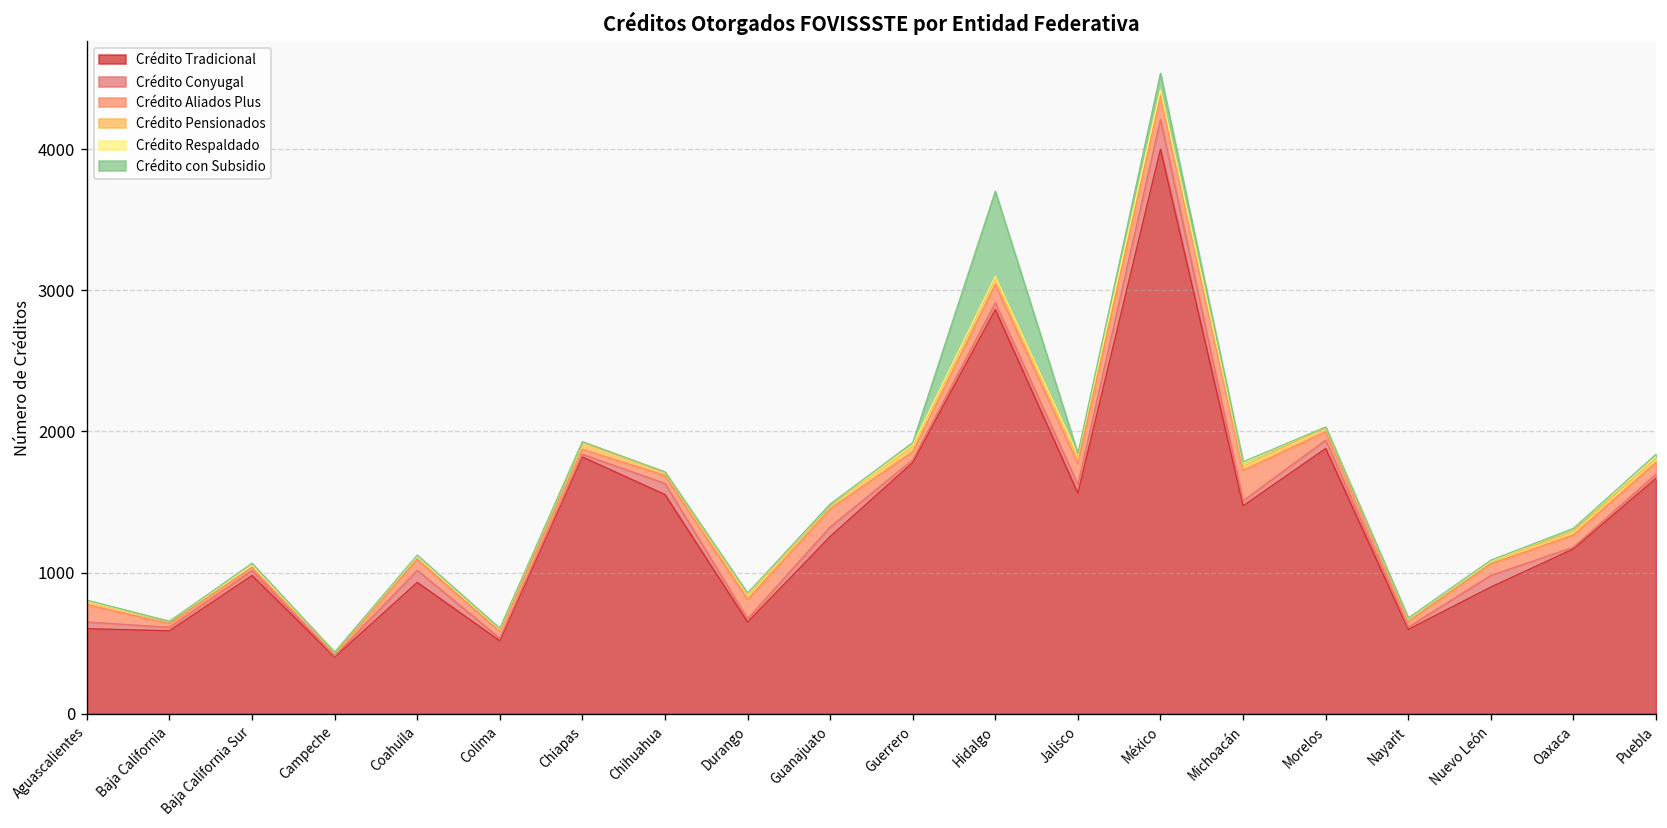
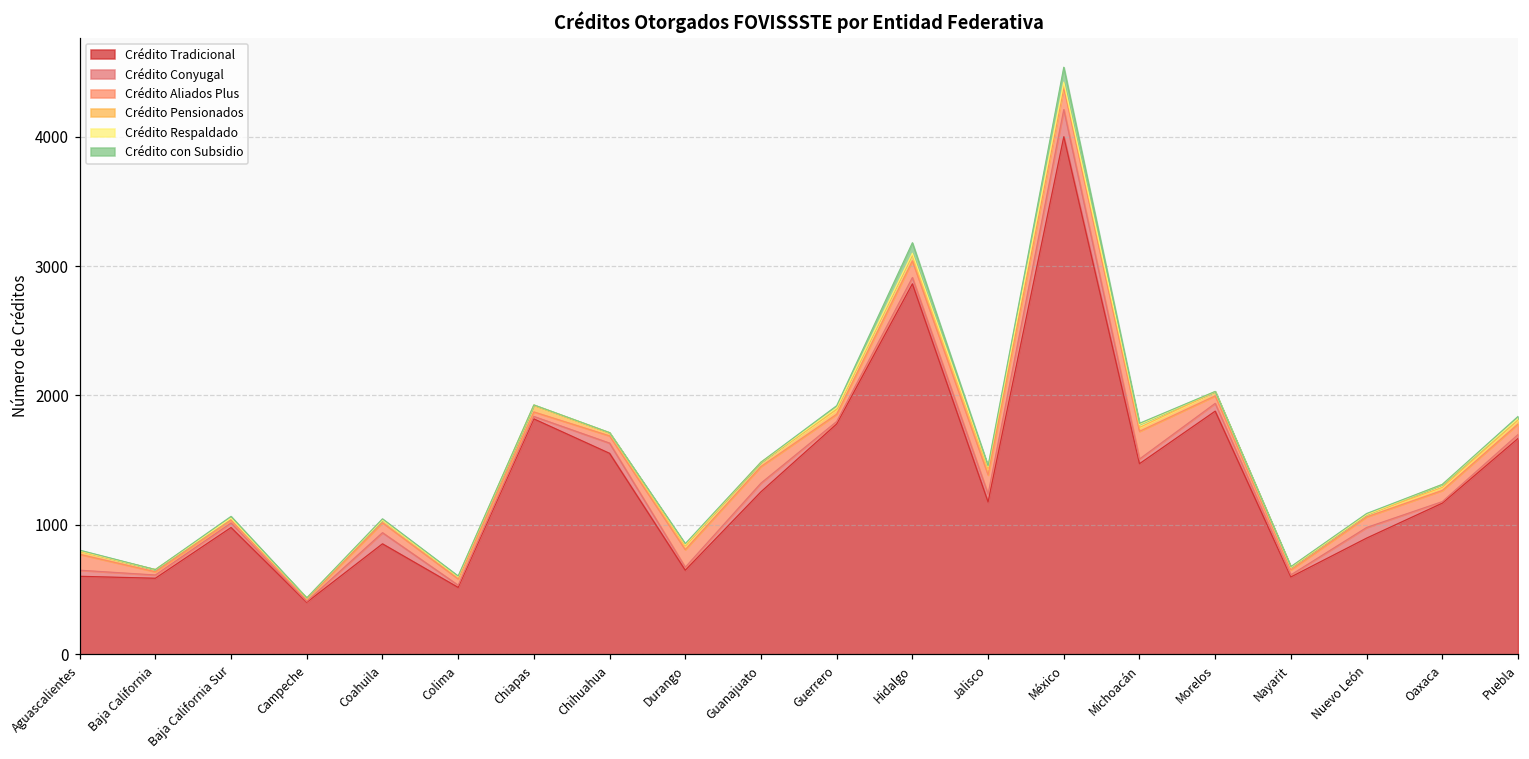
Crédito Tradicional, Coahuila: 930 -> 850
Crédito con Subsidio, Hidalgo: 600 -> 80
Crédito Tradicional, Jalisco: 1560 -> 1180
